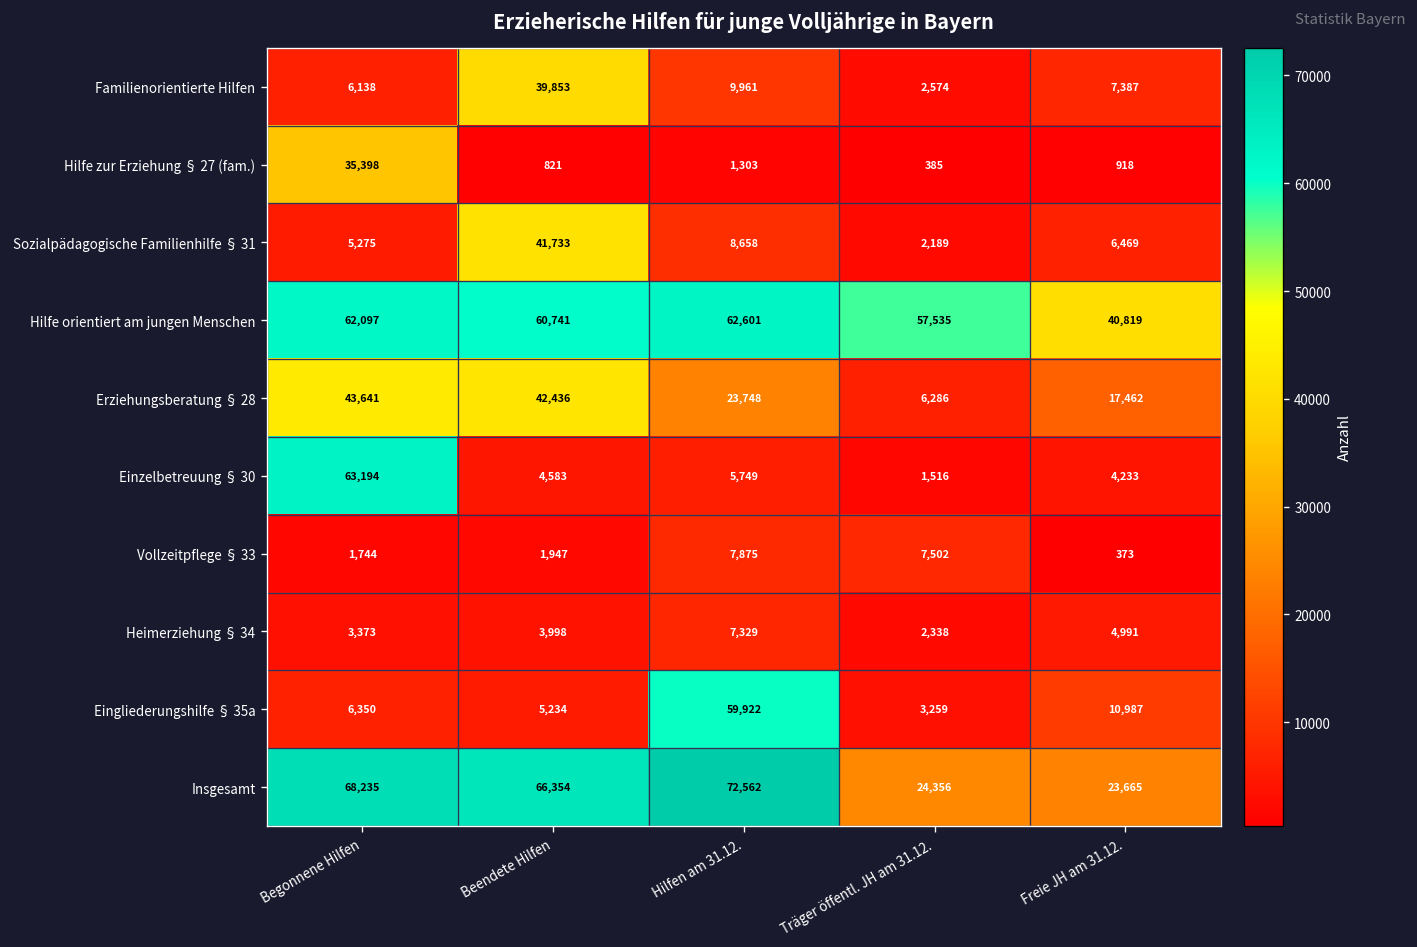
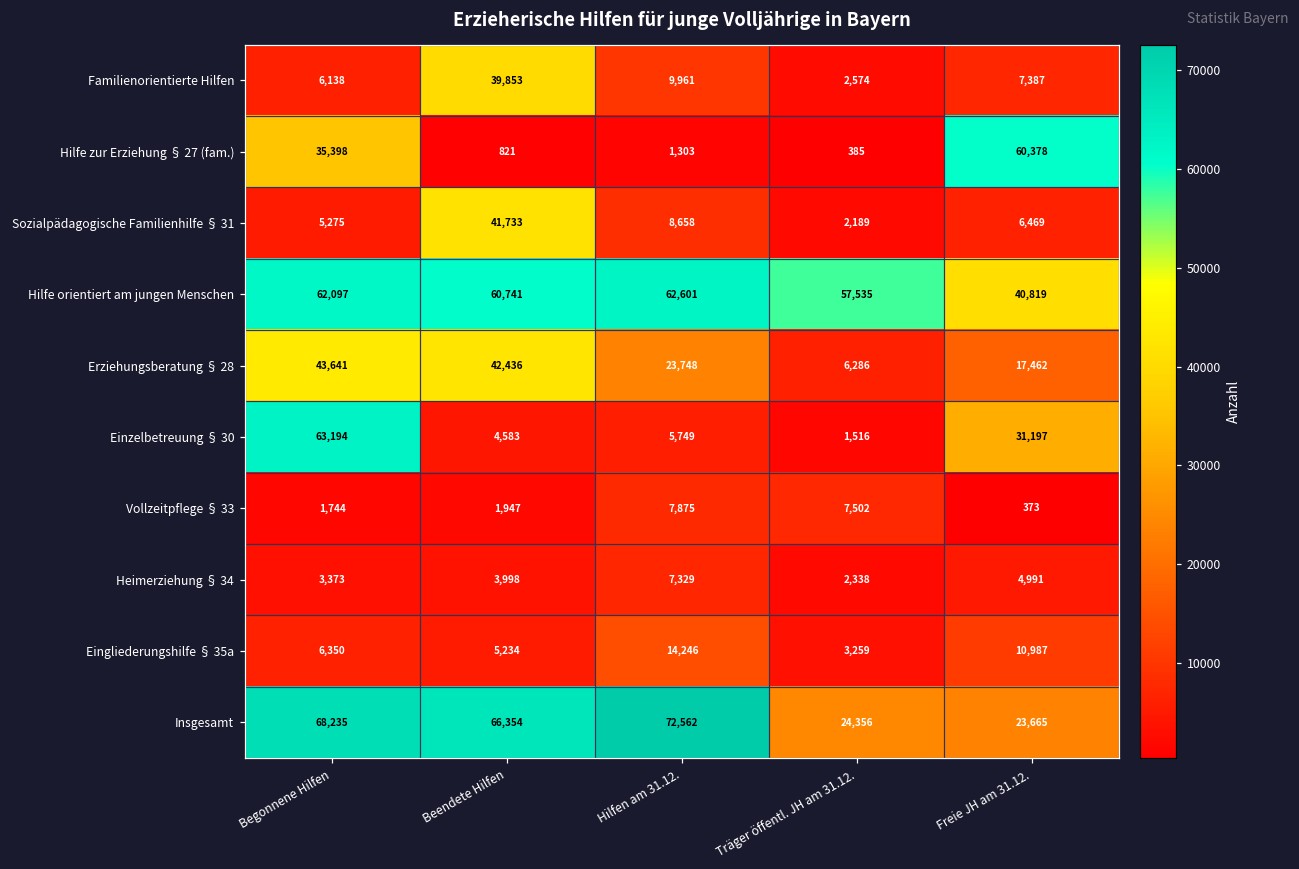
Hilfe zur Erziehung § 27 (fam.), Freie JH am 31.12.: 918 -> 60,378
Einzelbetreuung § 30, Freie JH am 31.12.: 4,233 -> 31,197
Eingliederungshilfe § 35a, Hilfen am 31.12.: 59,922 -> 14,246
